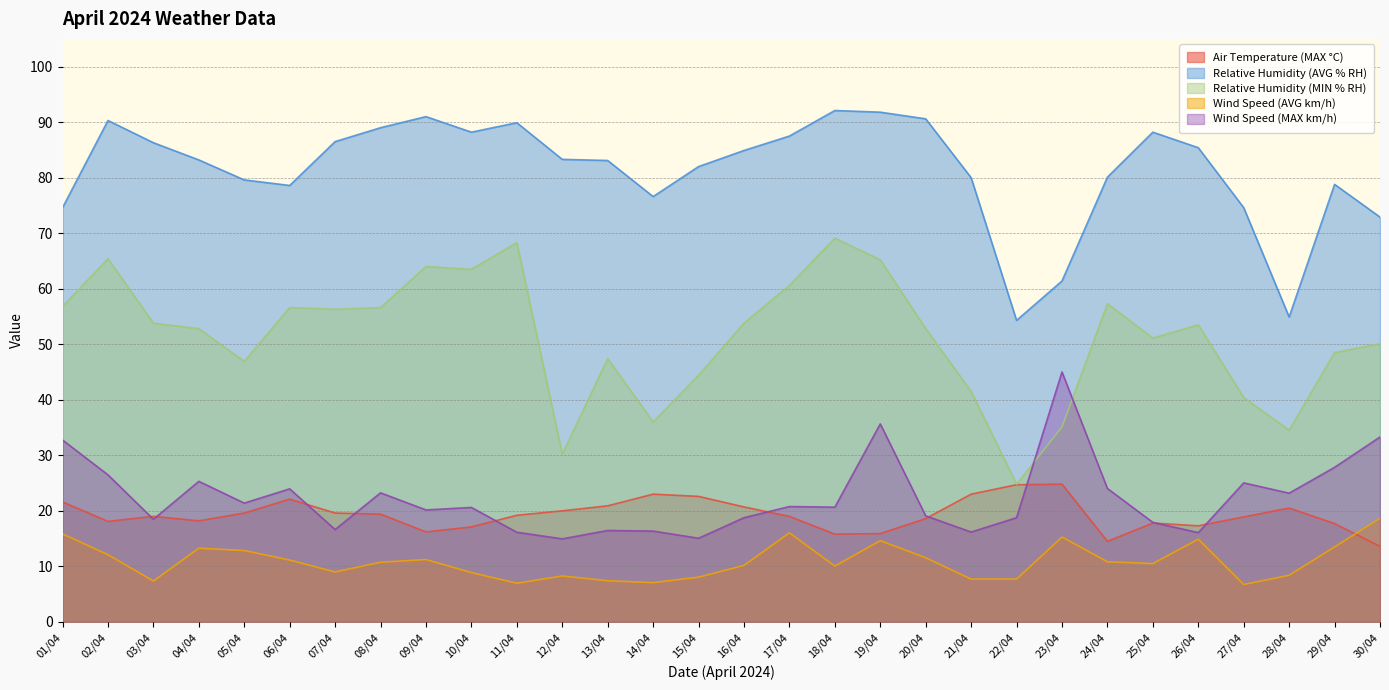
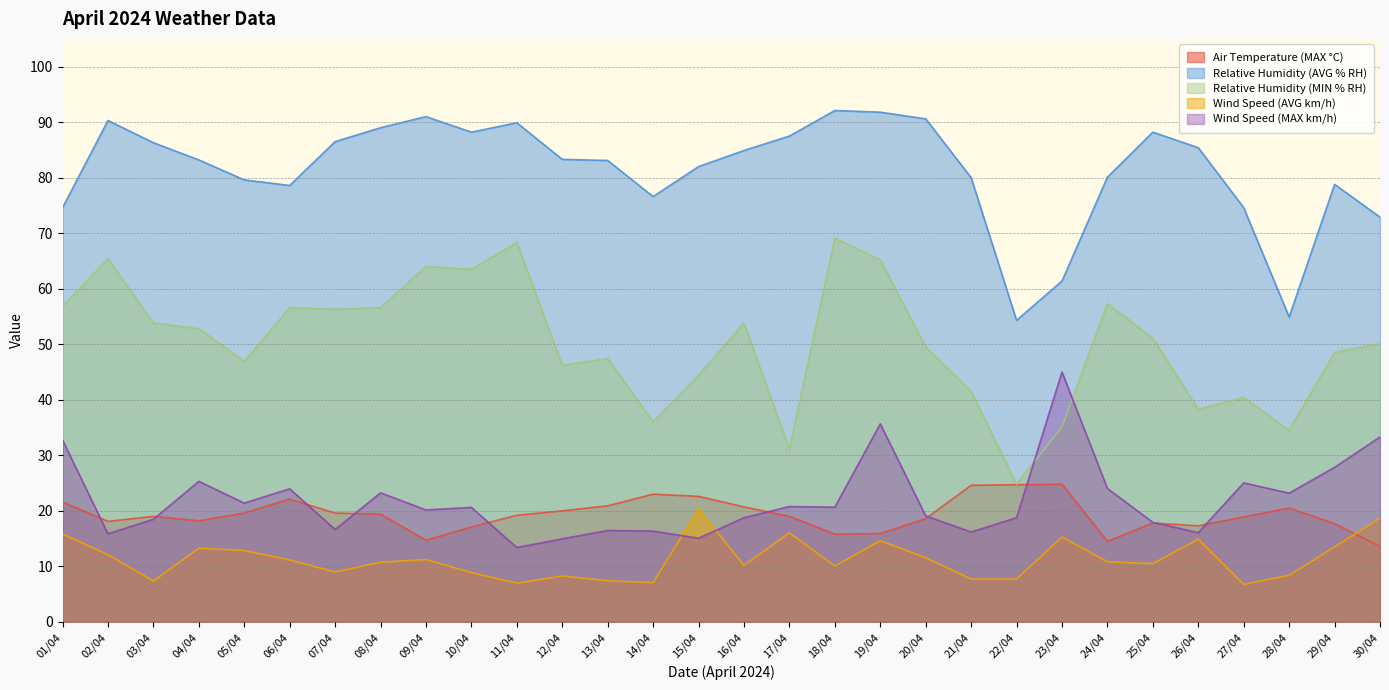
Wind Speed (MAX km/h), 02/04: 26 -> 16
Air Temperature (MAX °C), 09/04: 16 -> 15
Wind Speed (MAX km/h), 11/04: 16 -> 13
Relative Humidity (MIN % RH), 12/04: 30 -> 46
Wind Speed (AVG km/h), 15/04: 8 -> 20
Relative Humidity (MIN % RH), 17/04: 61 -> 31
Relative Humidity (MIN % RH), 20/04: 53 -> 50
Air Temperature (MAX °C), 21/04: 23 -> 25
Relative Humidity (MIN % RH), 26/04: 54 -> 38
